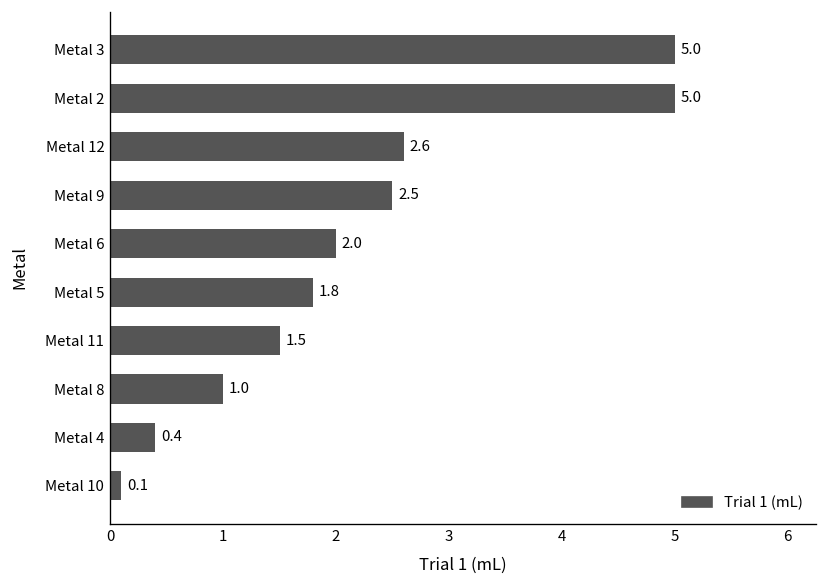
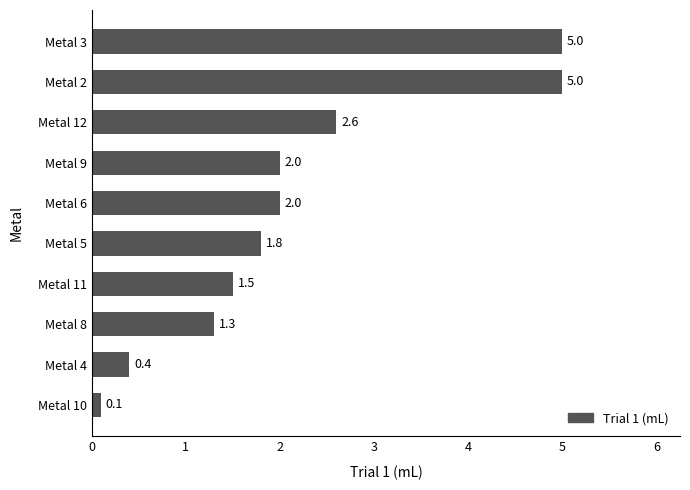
Metal 9: 2.5 -> 2.0
Metal 8: 1.0 -> 1.3
